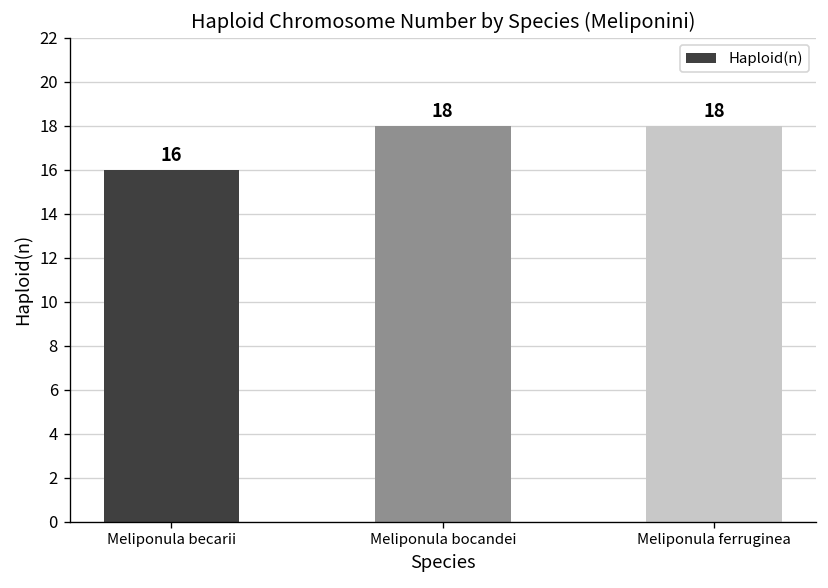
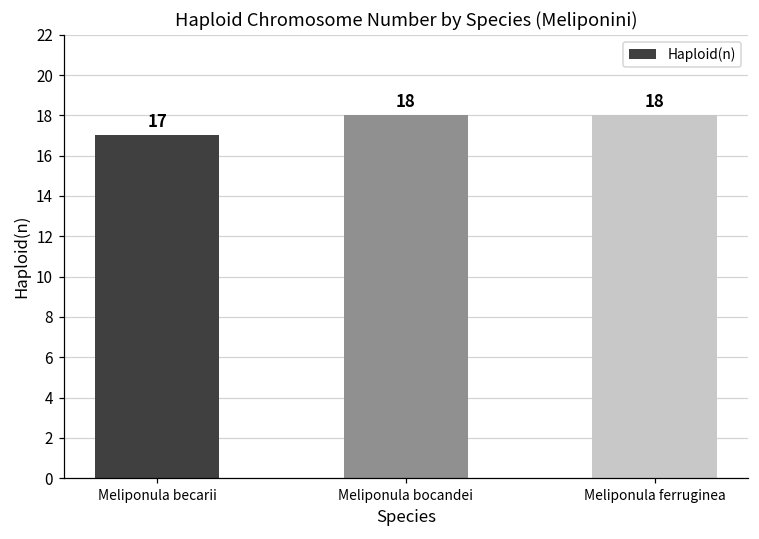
Meliponula becarii: 16 -> 17
